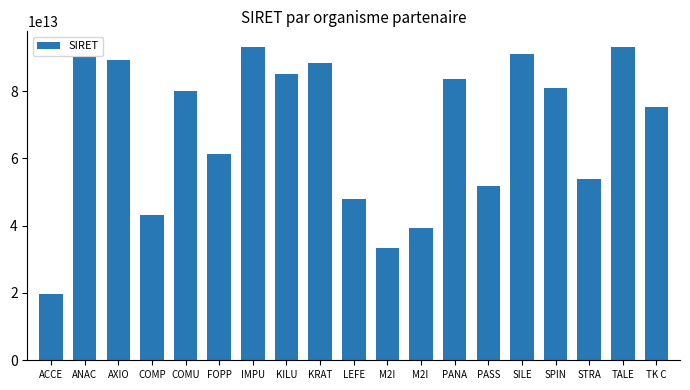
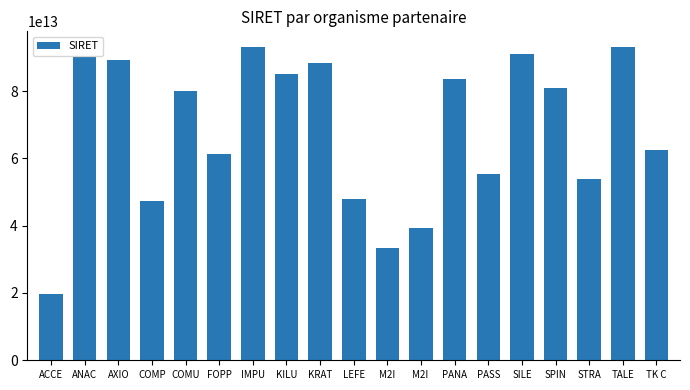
COMP: 43000000000000 -> 47000000000000
PASS: 52000000000000 -> 55000000000000
TK C: 75000000000000 -> 63000000000000
